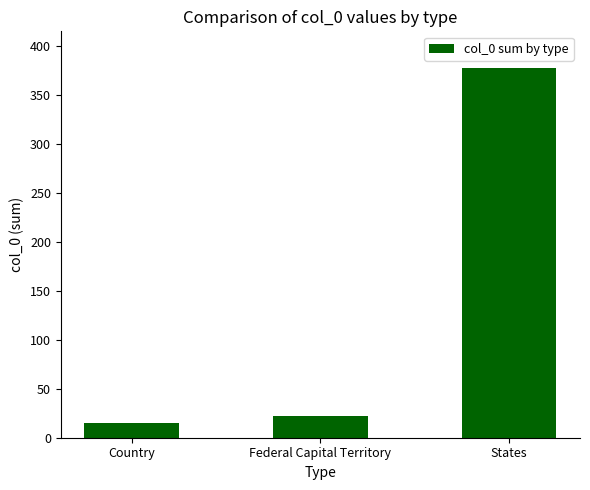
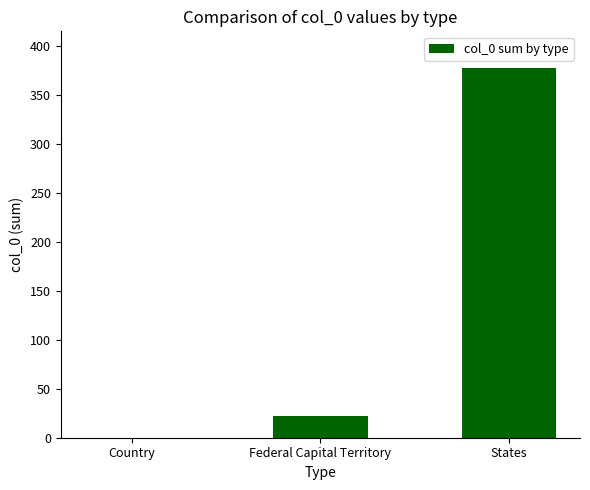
Country: 20 -> 0
